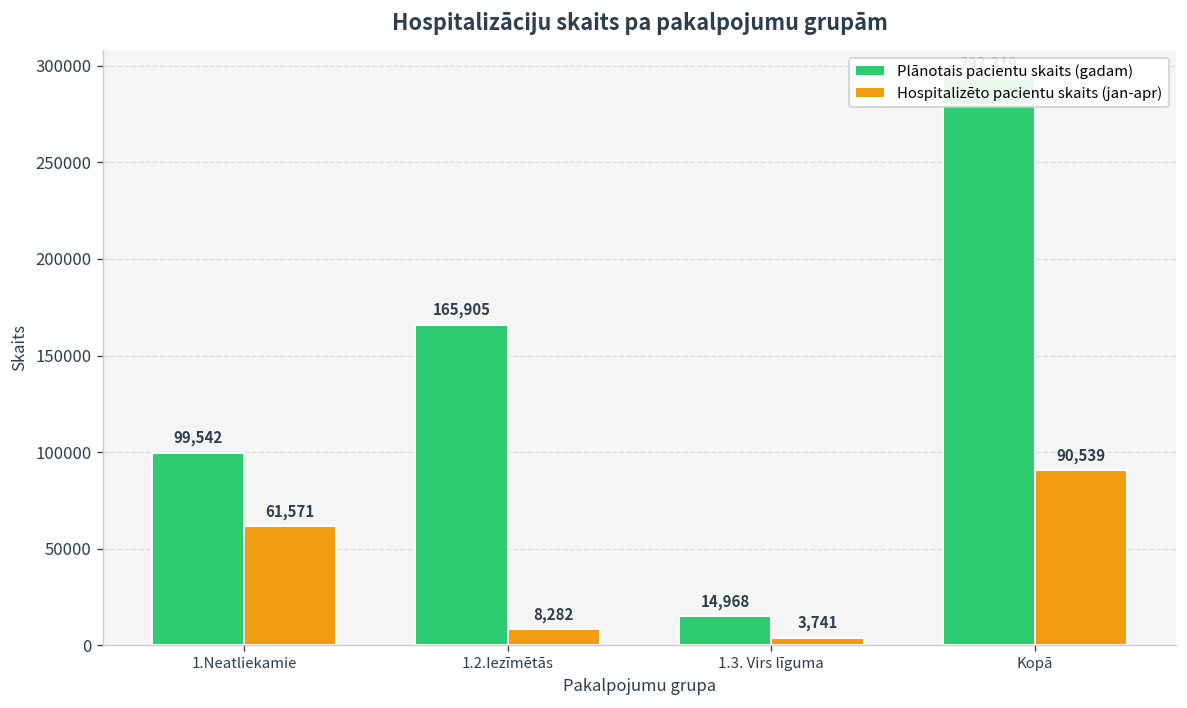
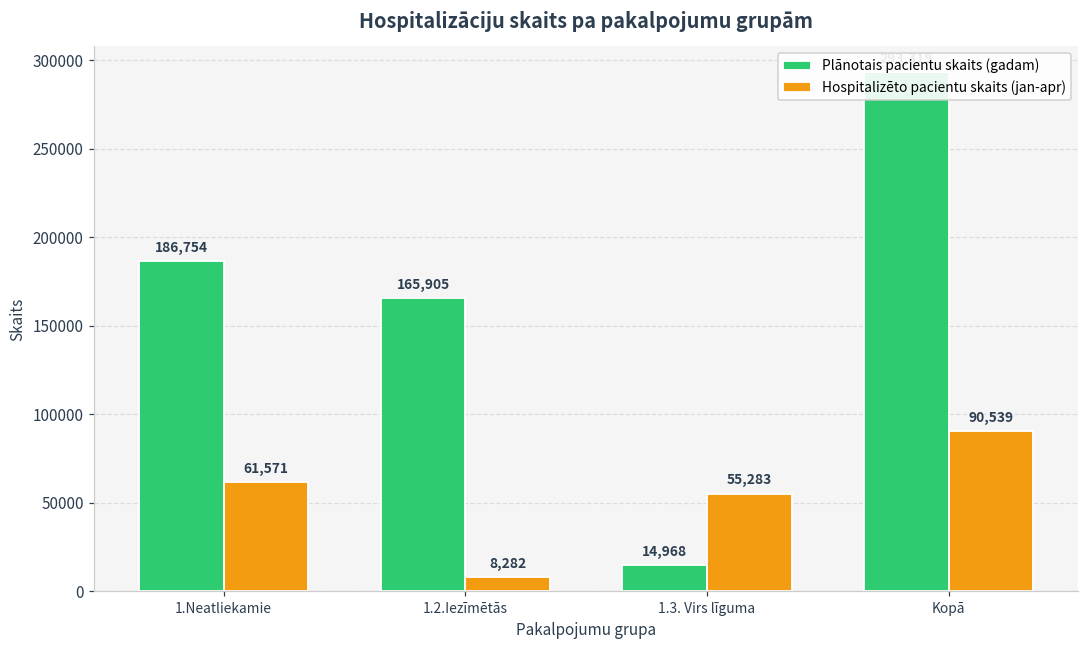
Plānotais pacientu skaits (gadam), 1.Neatliekamie: 99,542 -> 186,754
Hospitalizēto pacientu skaits (jan-apr), 1.3. Virs līguma: 3,741 -> 55,283
